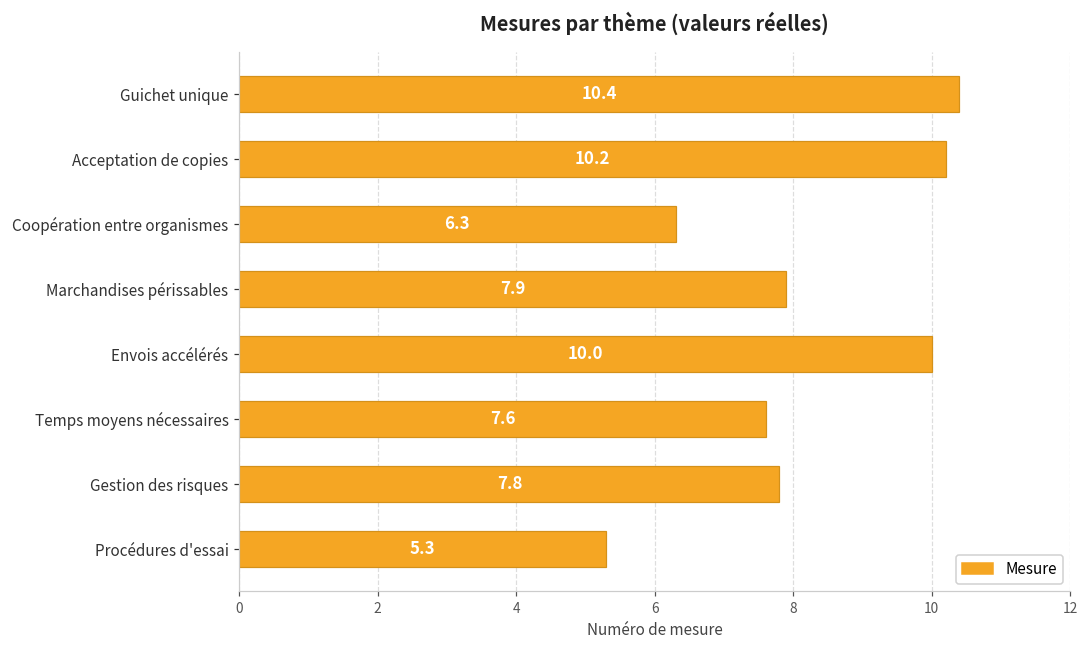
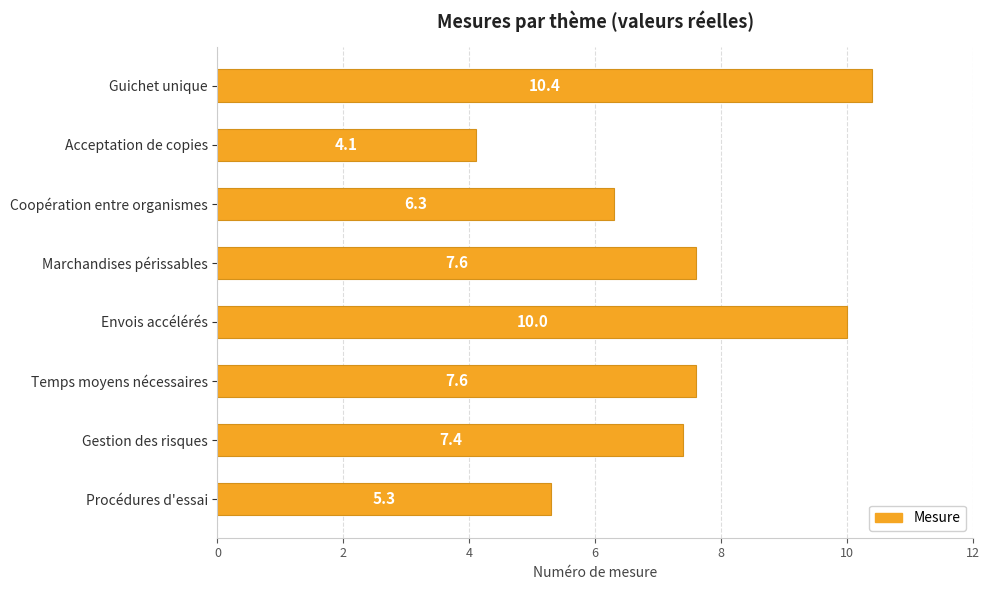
Acceptation de copies: 10.2 -> 4.1
Marchandises périssables: 7.9 -> 7.6
Gestion des risques: 7.8 -> 7.4
